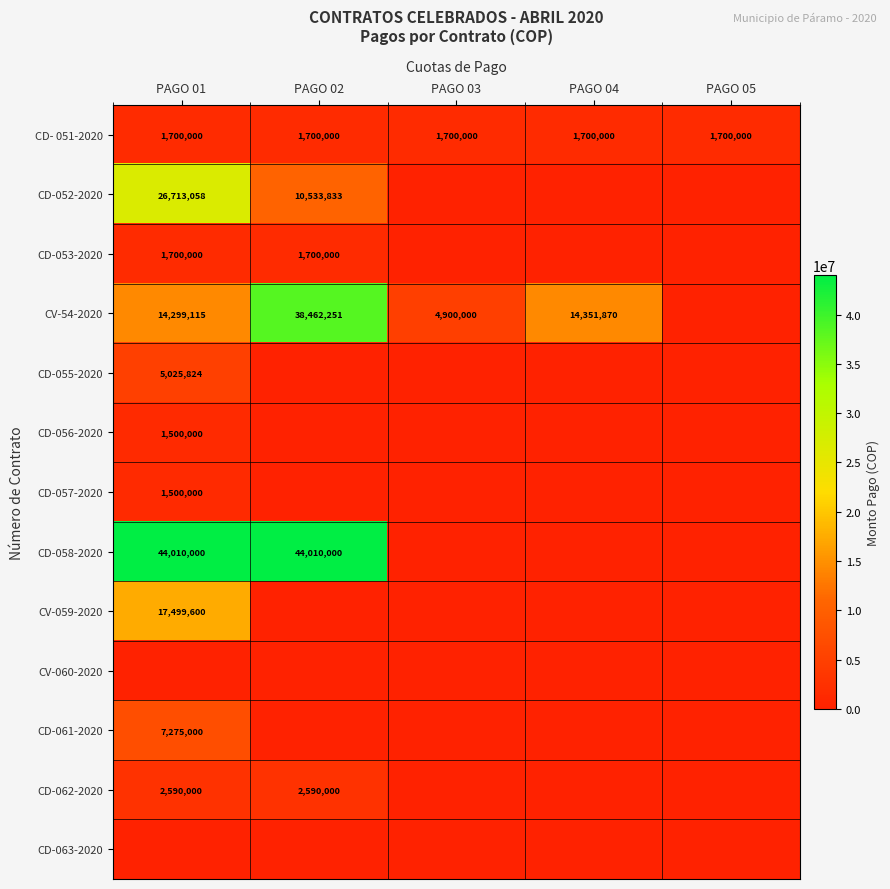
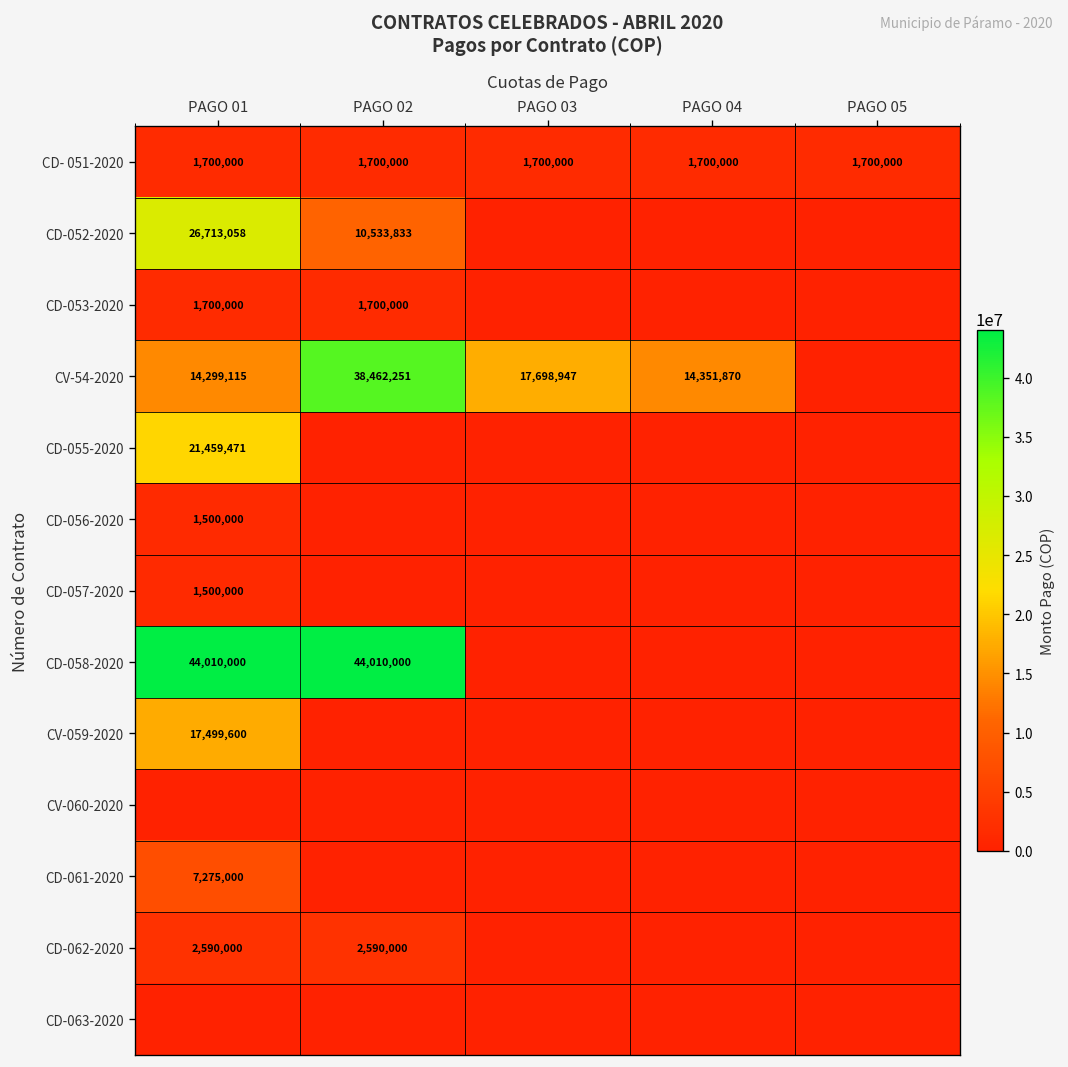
CV-54-2020, PAGO 03: 4,900,000 -> 17,698,947
CD-055-2020, PAGO 01: 5,025,824 -> 21,459,471
